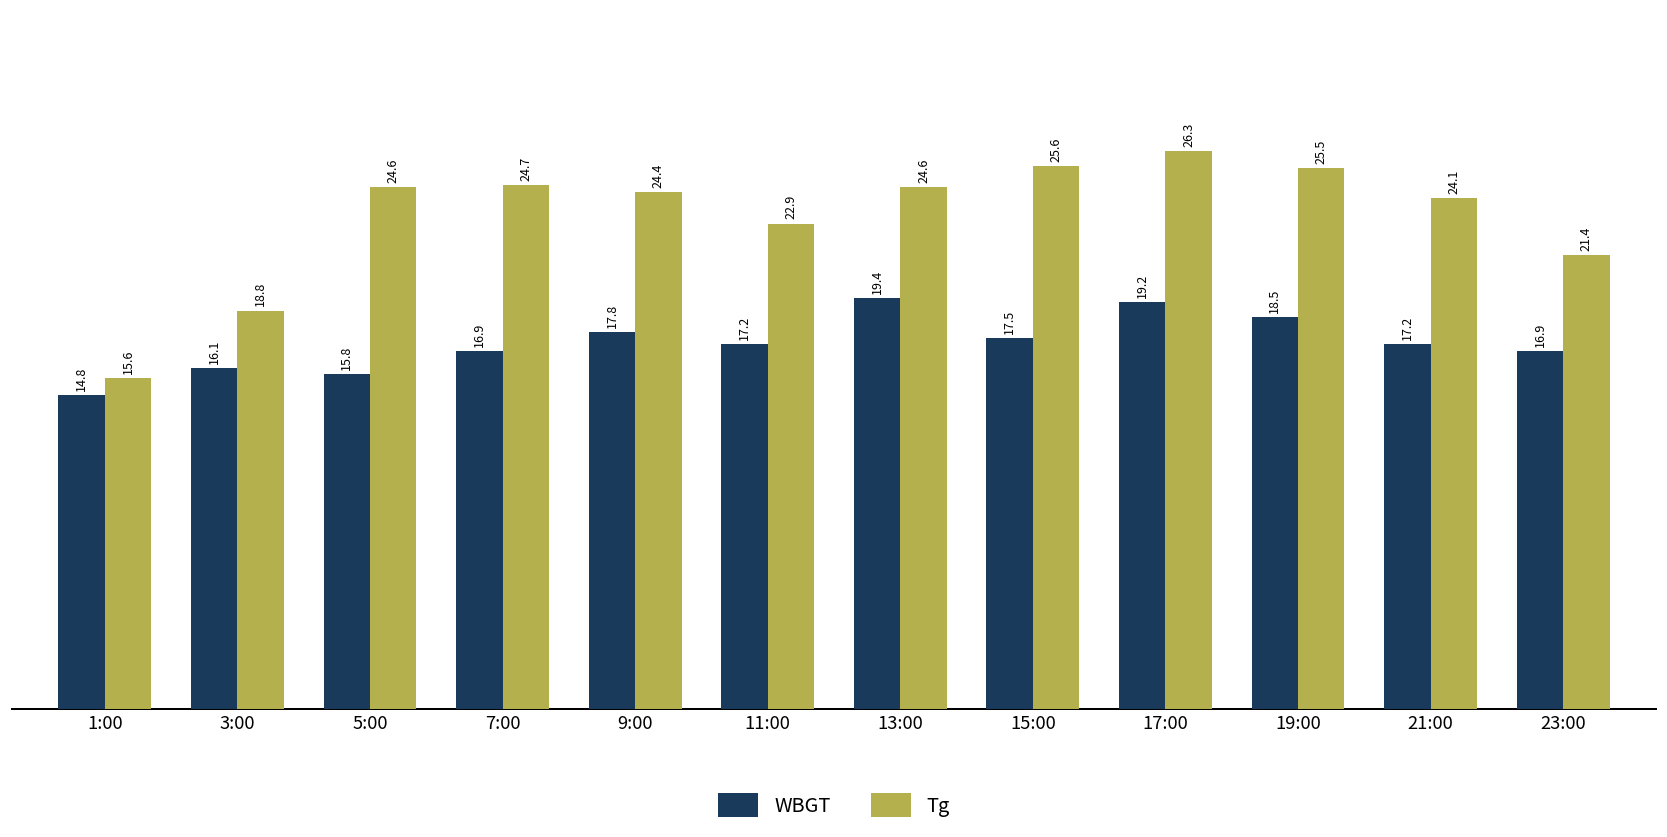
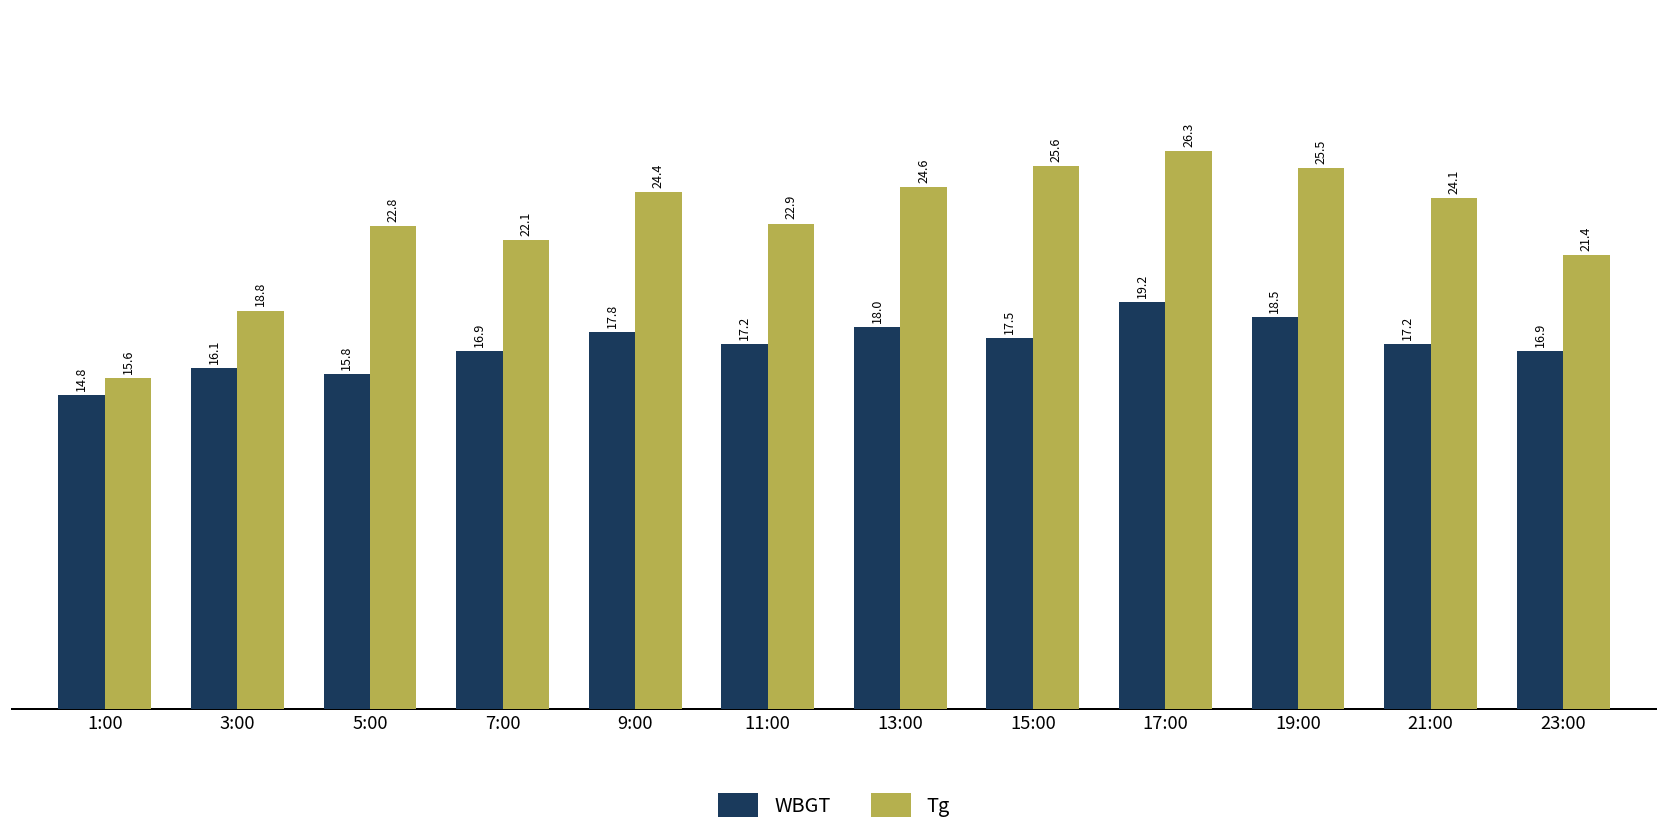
Tg, 5:00: 24.6 -> 22.8
Tg, 7:00: 24.7 -> 22.1
WBGT, 13:00: 19.4 -> 18.0
